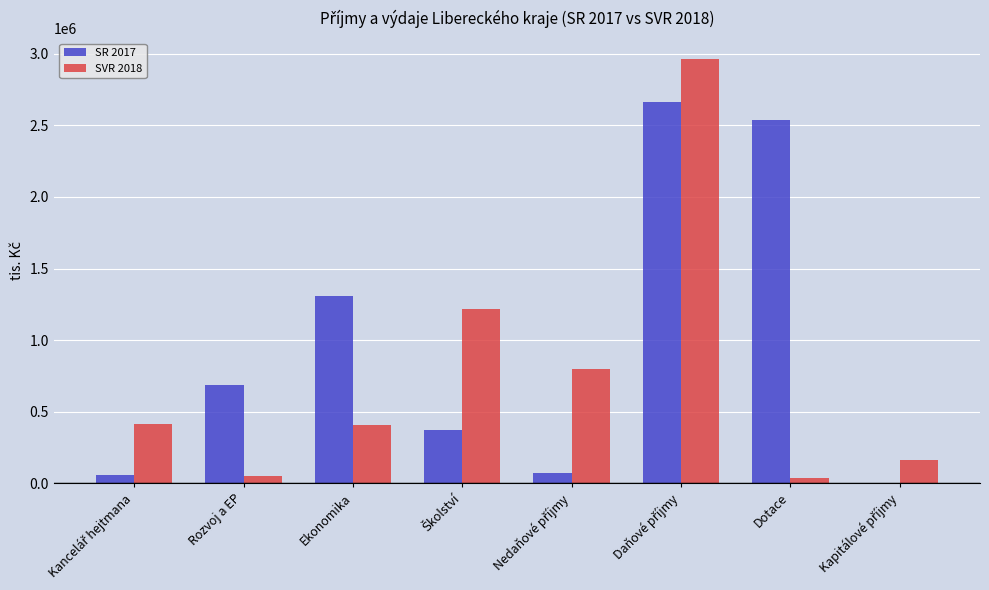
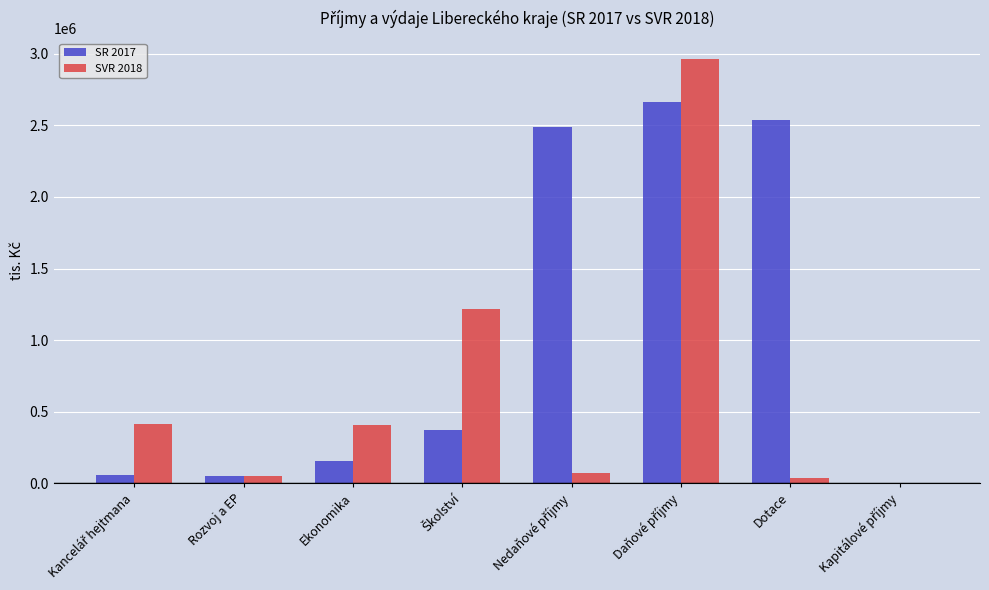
SR 2017, Rozvoj a EP: 690000 -> 50000
SR 2017, Ekonomika: 1310000 -> 150000
SR 2017, Nedaňové příjmy: 70000 -> 2490000
SVR 2018, Nedaňové příjmy: 800000 -> 70000
SVR 2018, Kapitálové příjmy: 170000 -> 0
